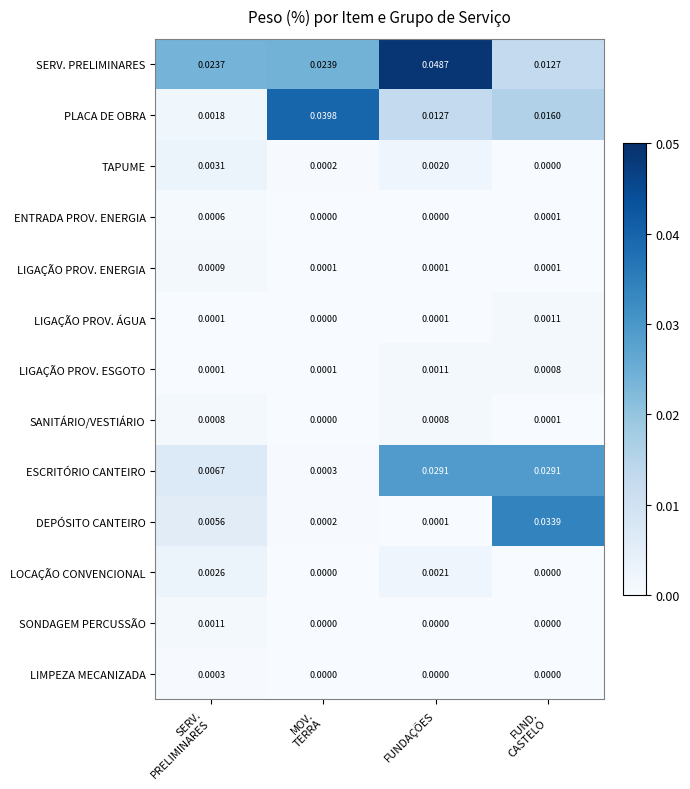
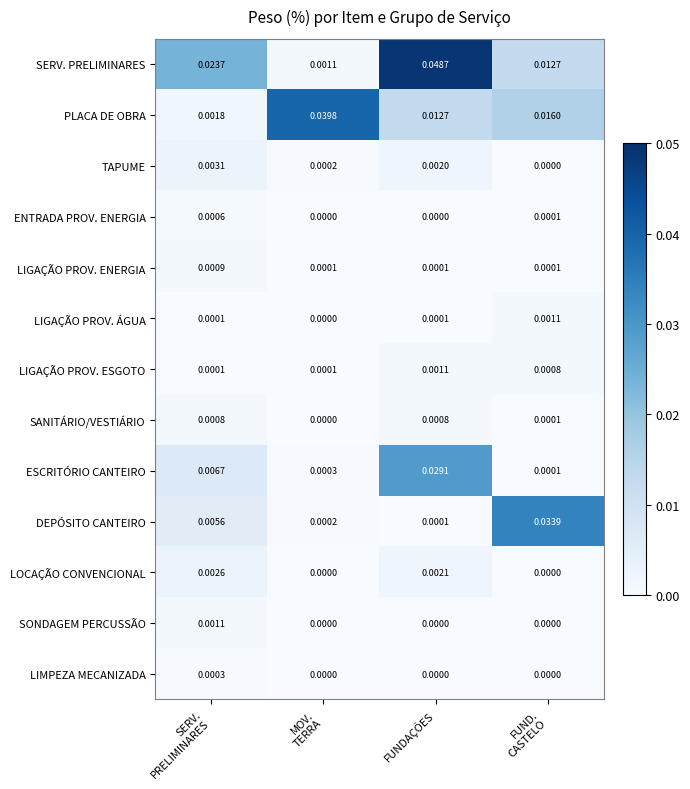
SERV. PRELIMINARES, MOV. TERRA: 0.0239 -> 0.0011
ESCRITÓRIO CANTEIRO, FUND. CASTELO: 0.0291 -> 0.0001
